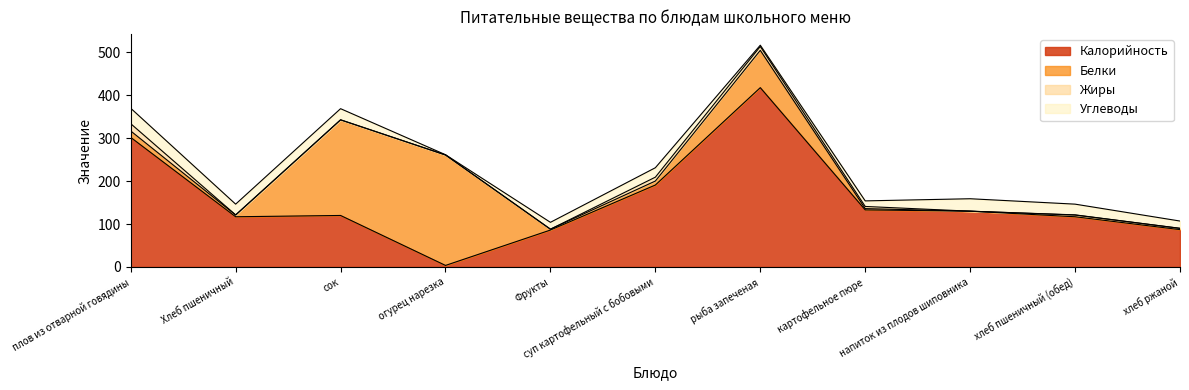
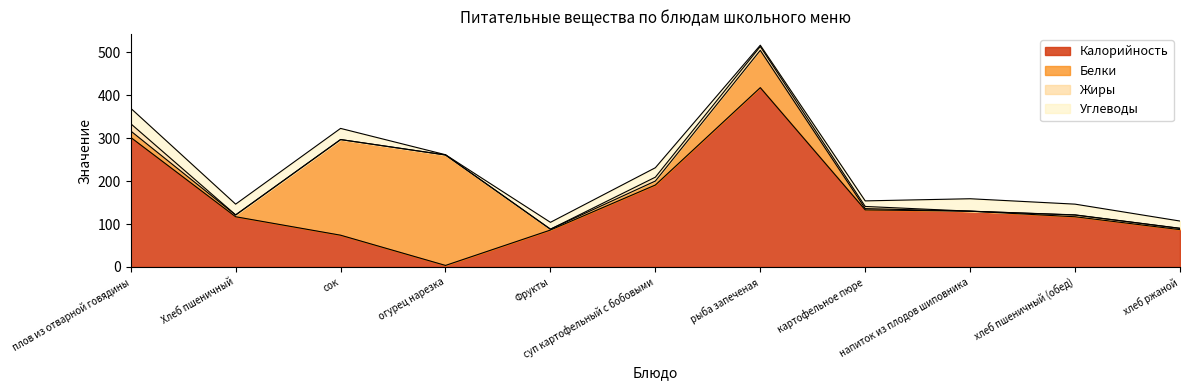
Калорийность, сок: 120 -> 70
